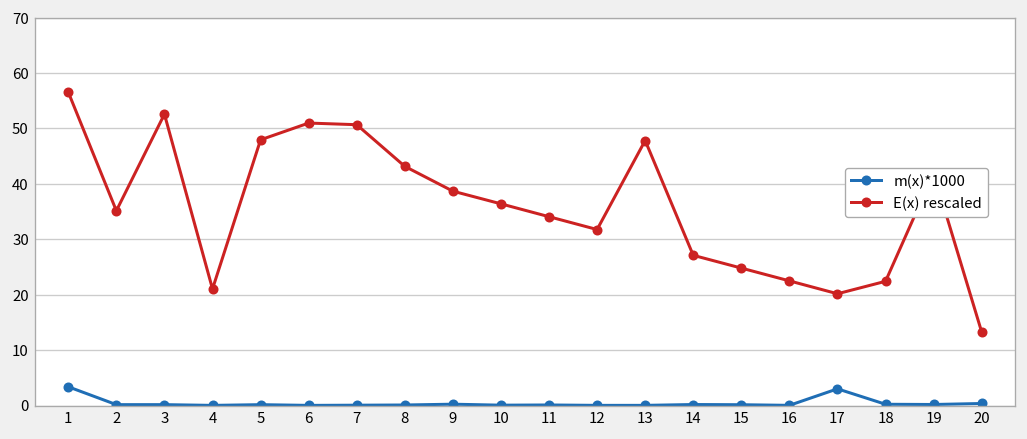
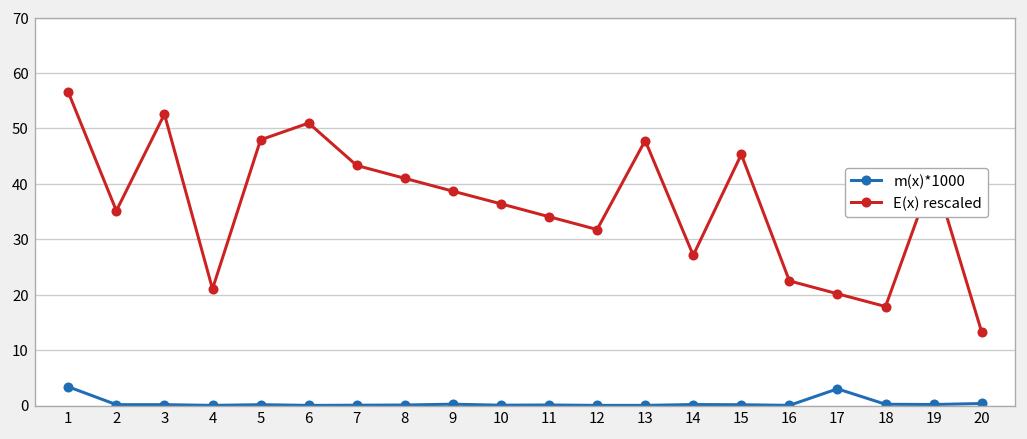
E(x) rescaled, 7: 51 -> 43
E(x) rescaled, 8: 43 -> 41
E(x) rescaled, 15: 25 -> 45
E(x) rescaled, 18: 22 -> 18
